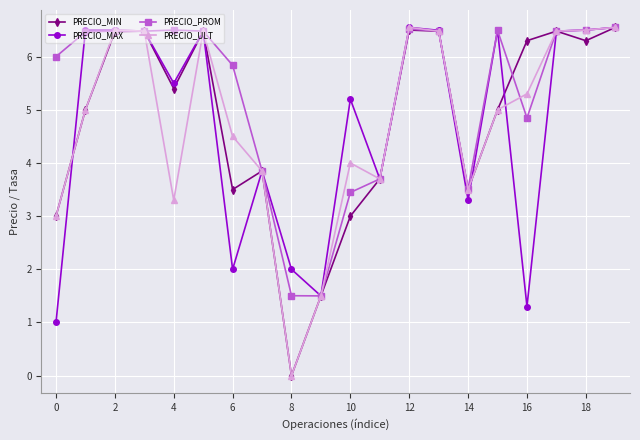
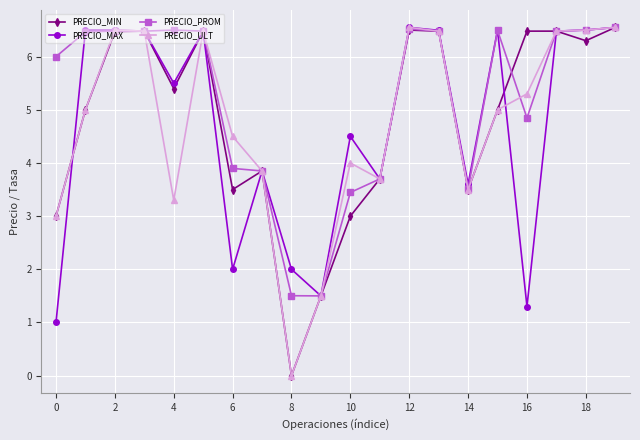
PRECIO_PROM, 6: 5.8 -> 3.9
PRECIO_MAX, 10: 5.2 -> 4.5
PRECIO_MAX, 14: 3.3 -> 3.6
PRECIO_MIN, 16: 6.3 -> 6.5
